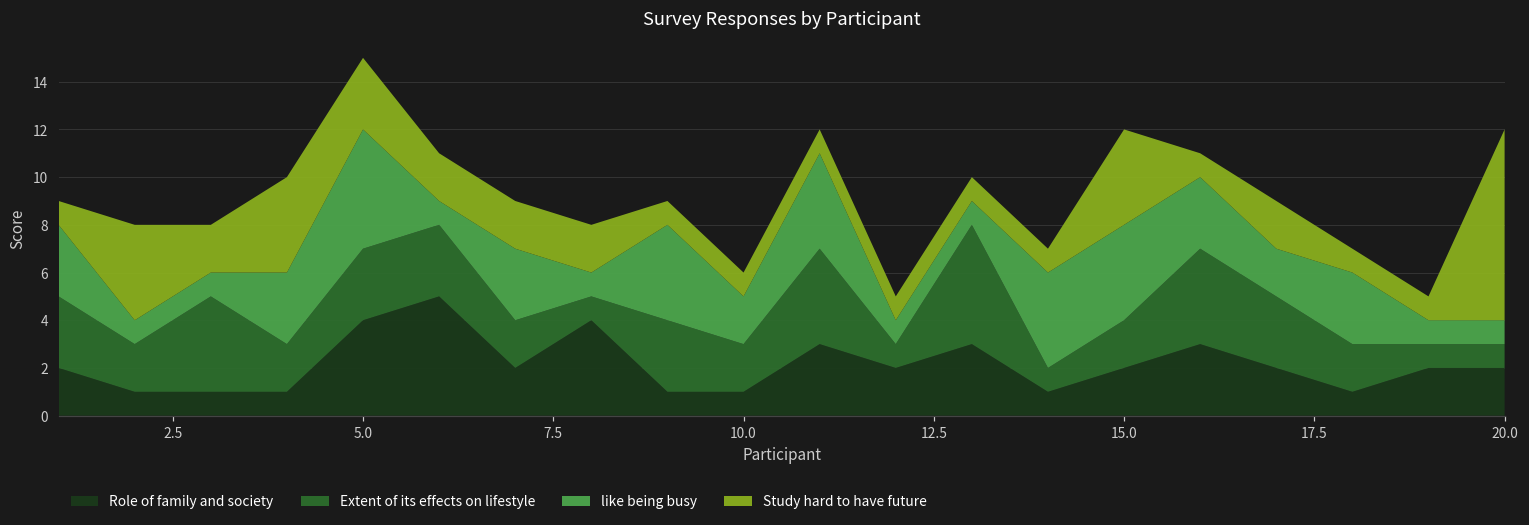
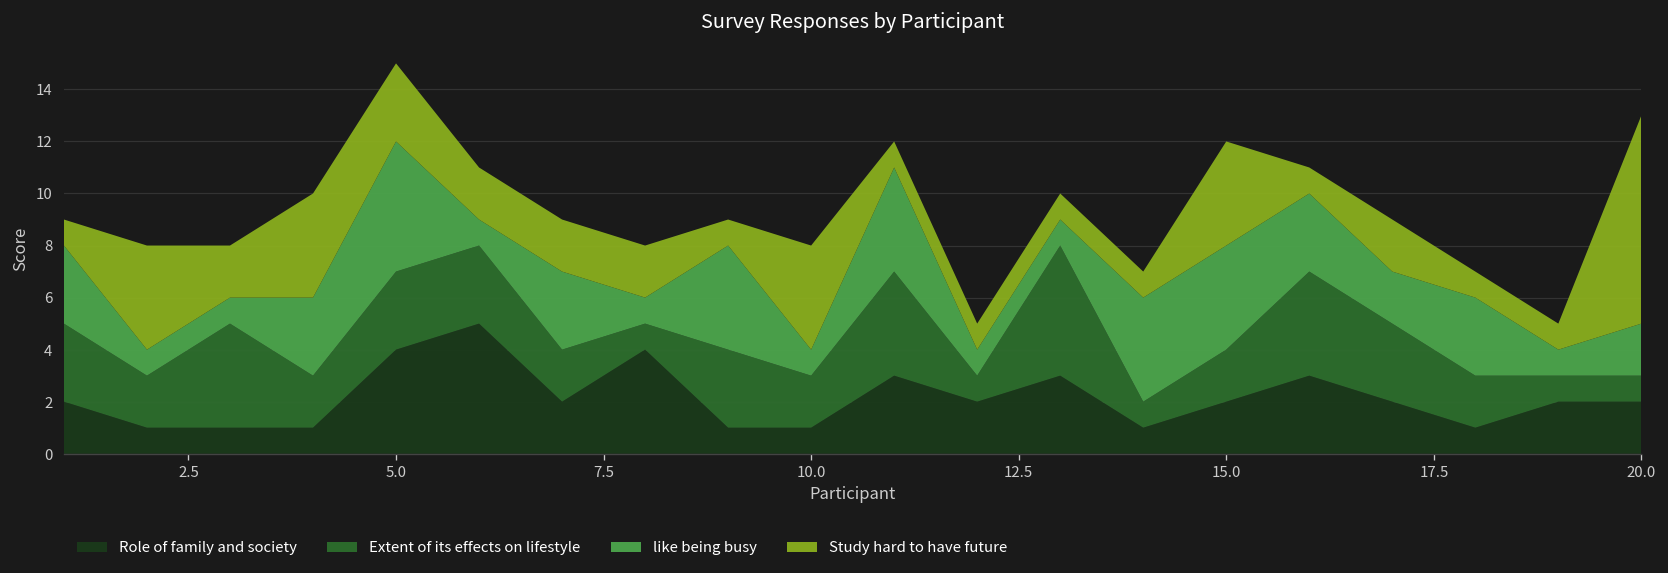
like being busy, 10.0: 2 -> 1
Study hard to have future, 10.0: 1 -> 4
like being busy, 20.0: 1 -> 2
